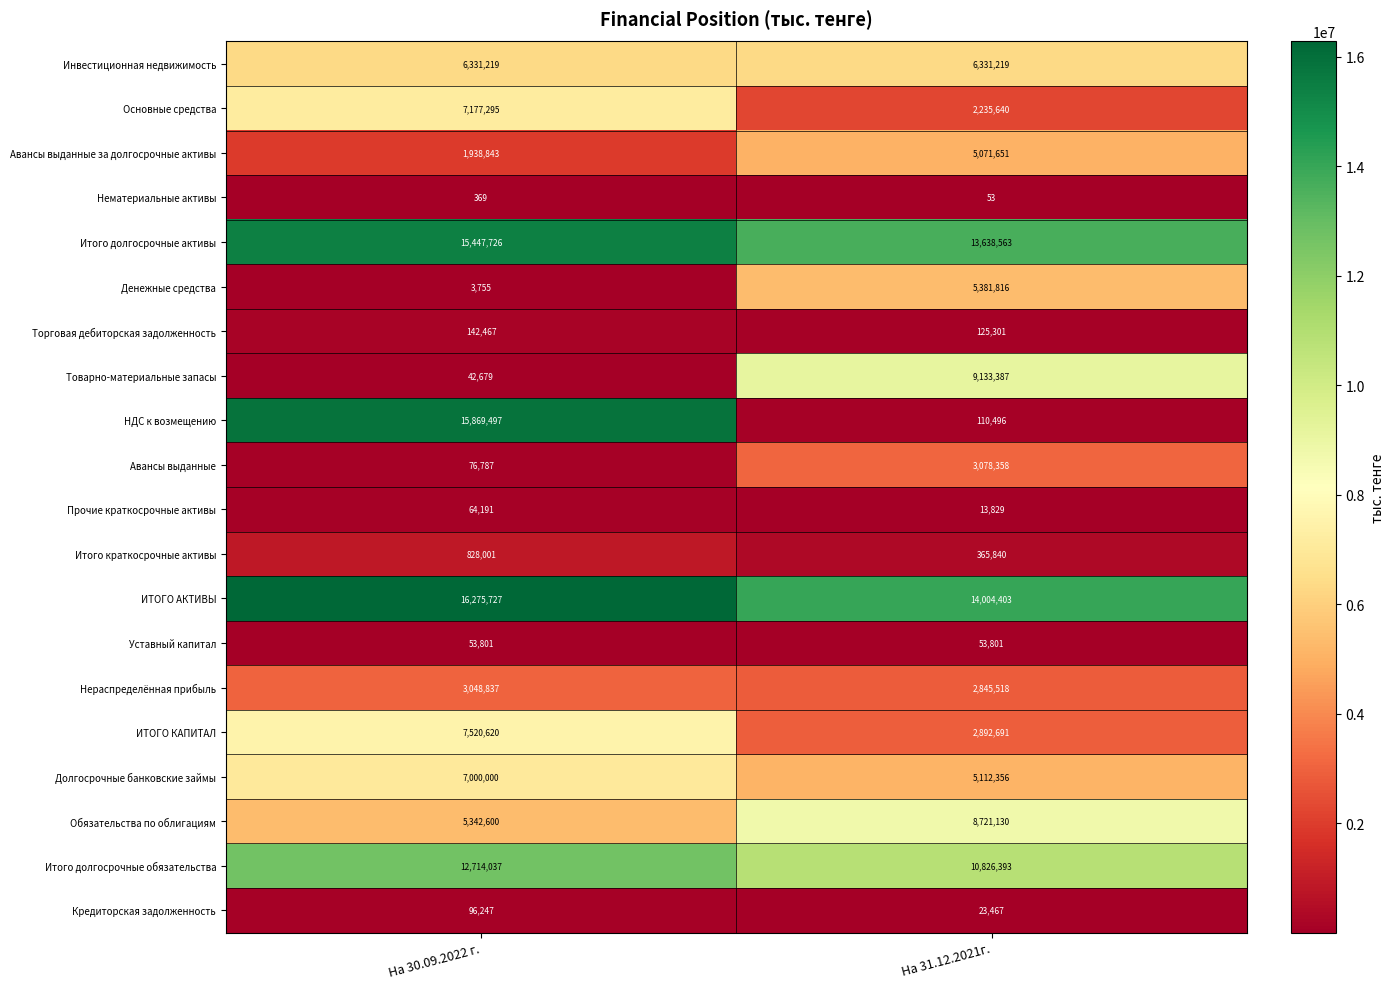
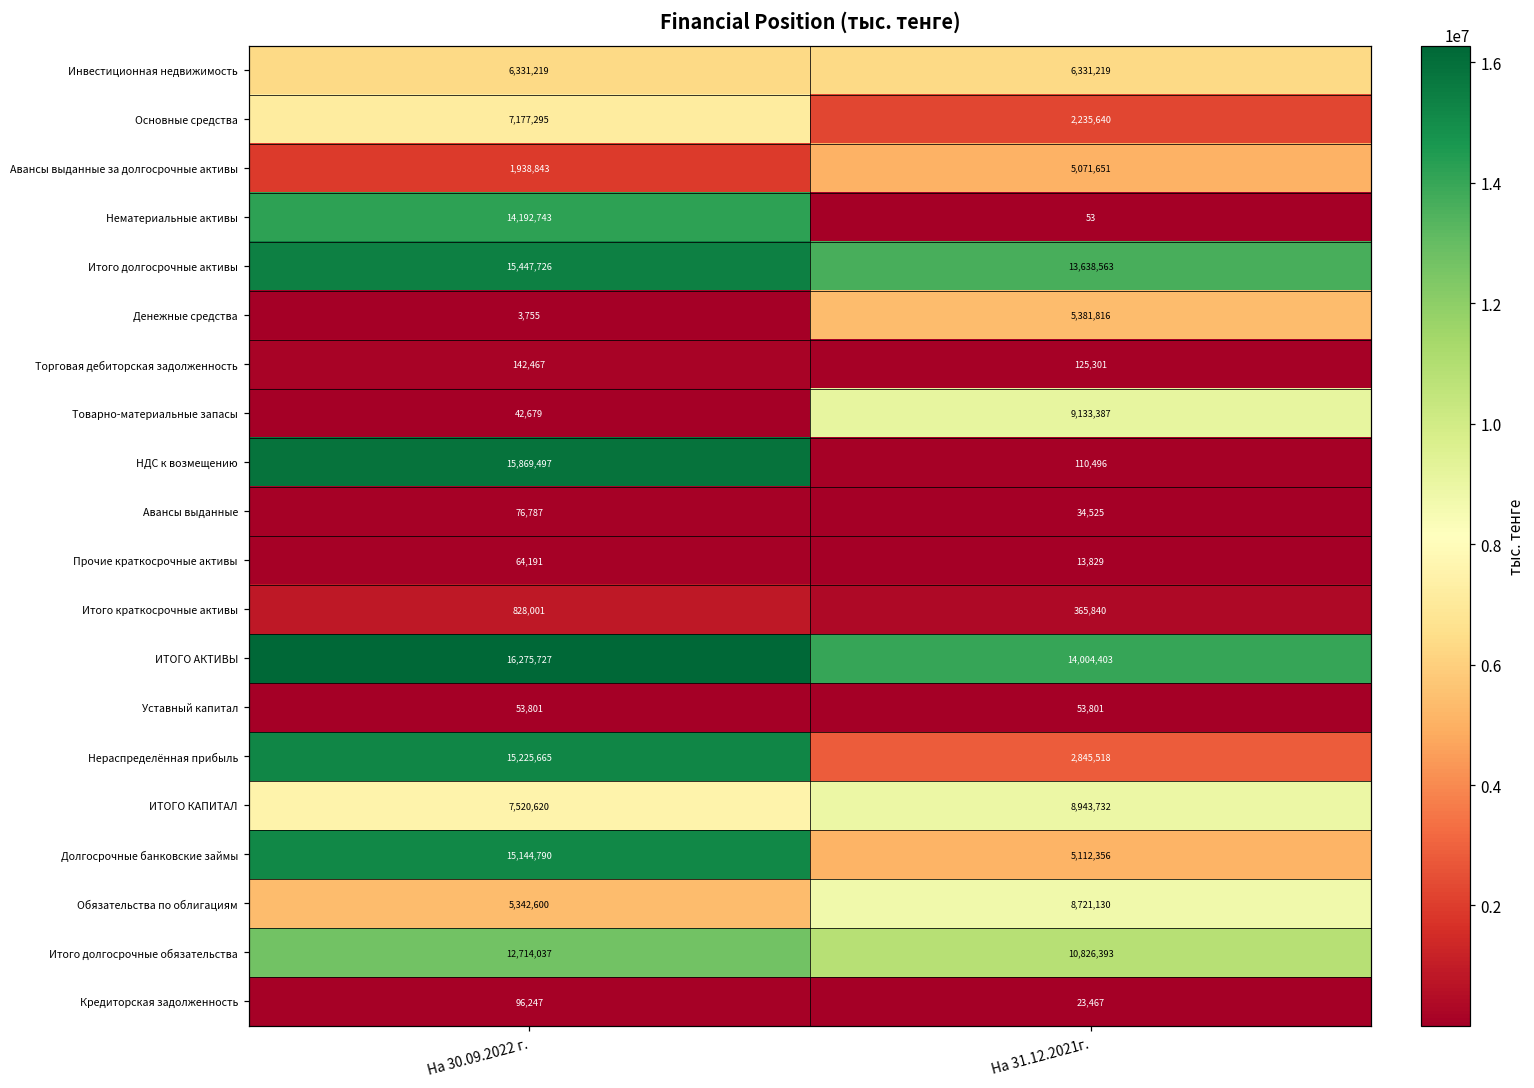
Нематериальные активы, На 30.09.2022 г.: 369 -> 14,192,743
Авансы выданные, На 31.12.2021г.: 3,078,358 -> 34,525
Нераспределённая прибыль, На 30.09.2022 г.: 3,048,837 -> 15,225,665
ИТОГО КАПИТАЛ, На 31.12.2021г.: 2,892,691 -> 8,943,732
Долгосрочные банковские займы, На 30.09.2022 г.: 7,000,000 -> 15,144,790
